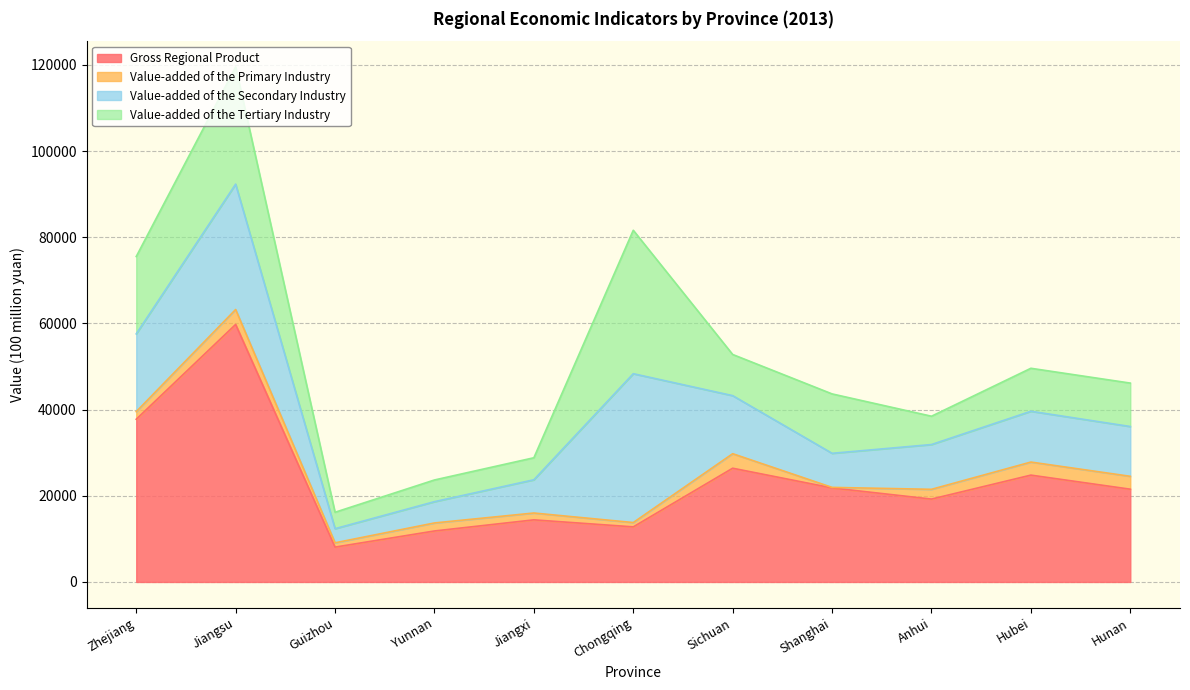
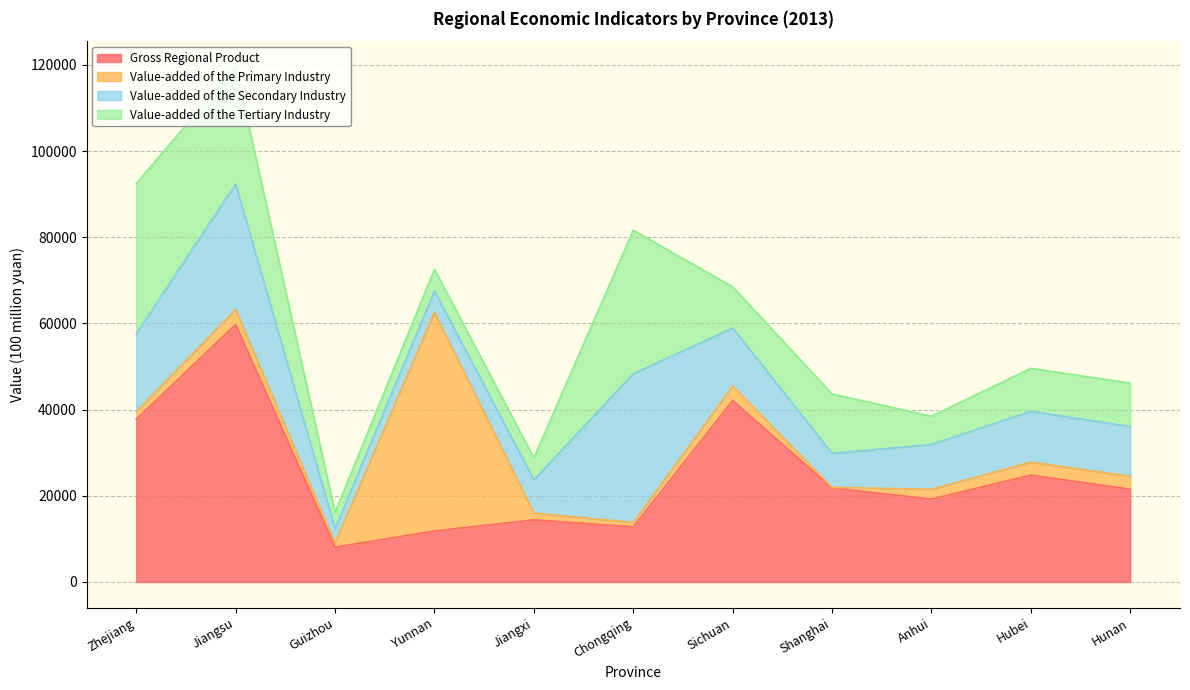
Value-added of the Tertiary Industry, Zhejiang: 18000 -> 35000
Value-added of the Primary Industry, Yunnan: 2000 -> 51000
Gross Regional Product, Sichuan: 26000 -> 42000
